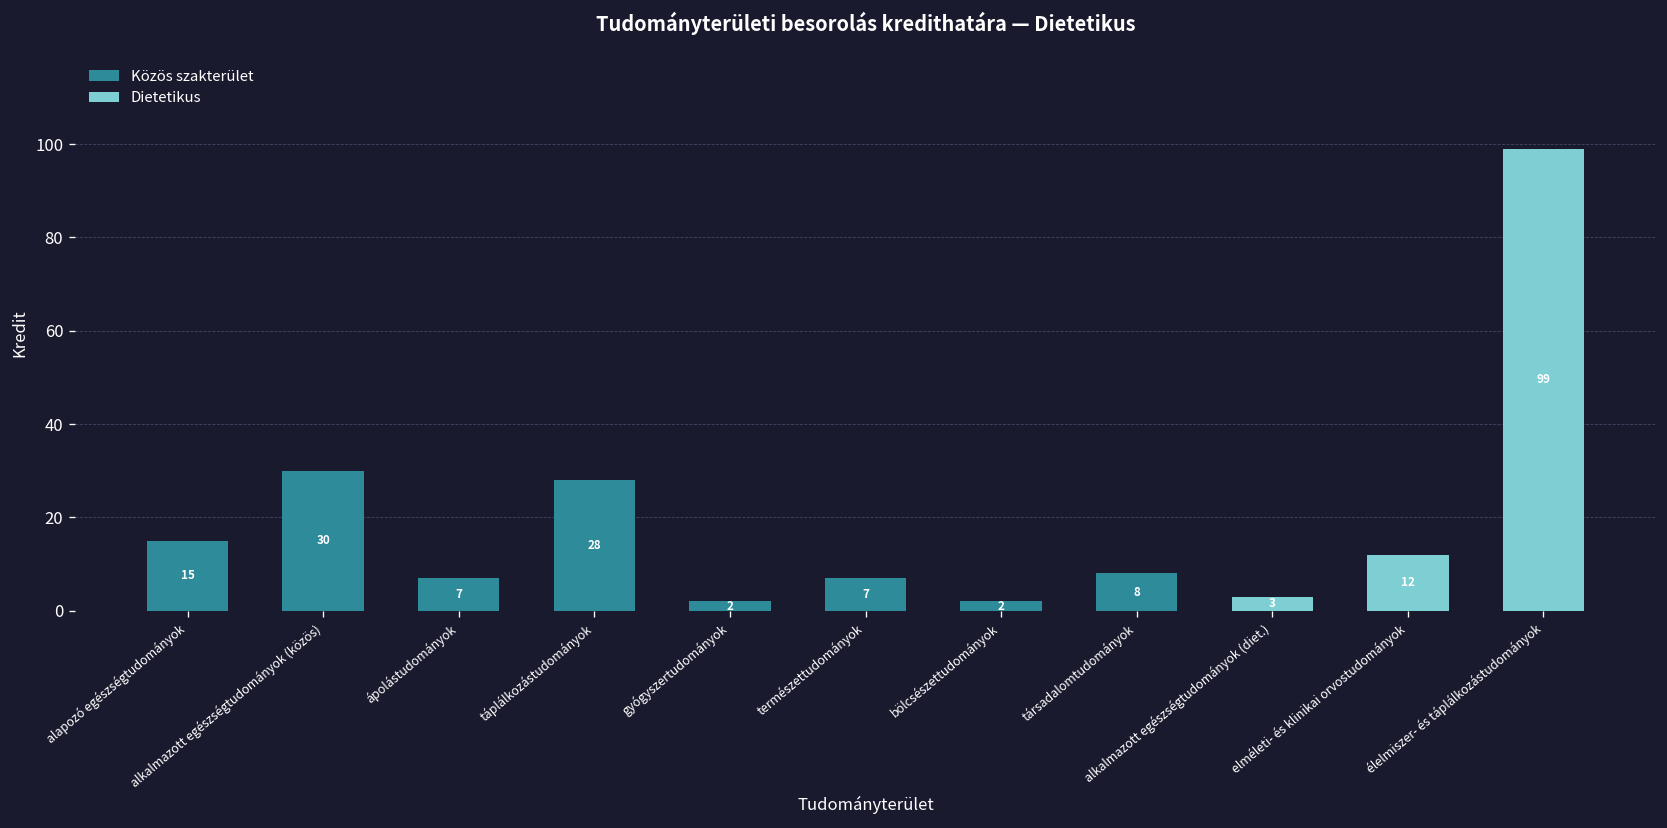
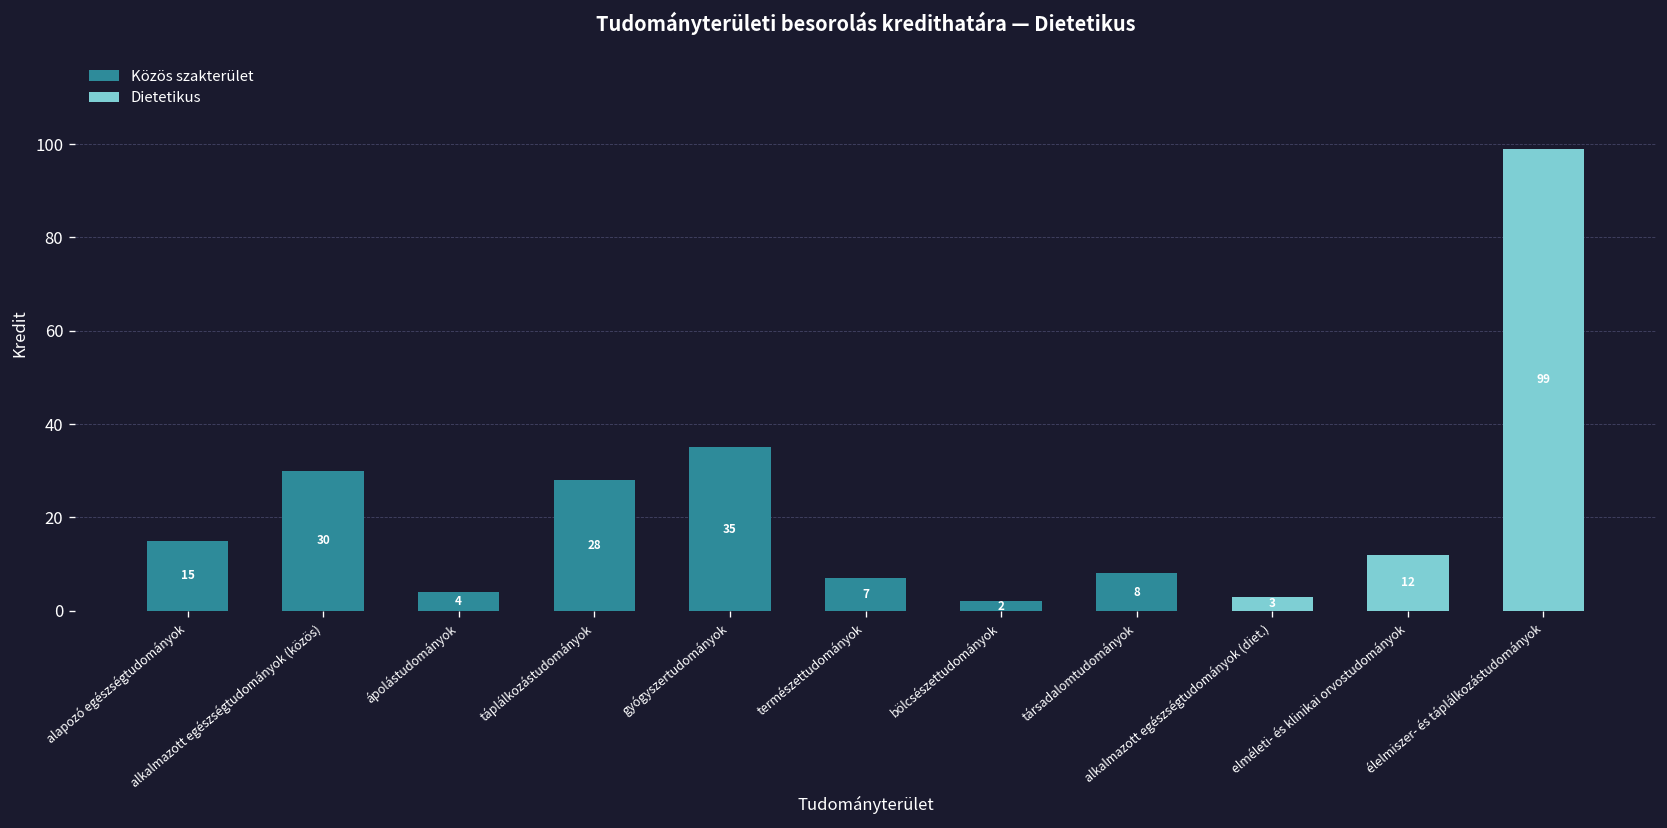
Közös szakterület, ápolástudományok: 7 -> 4
Közös szakterület, gyógyszertudományok: 2 -> 35
